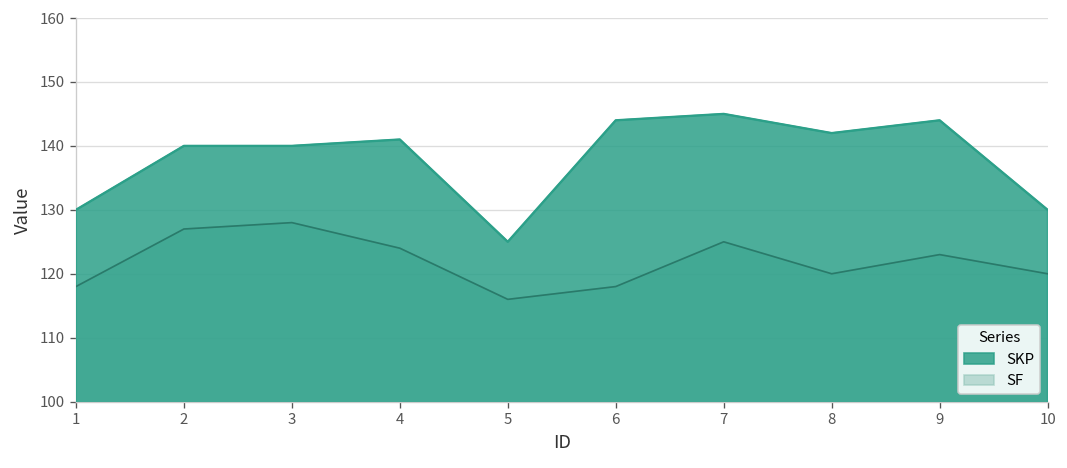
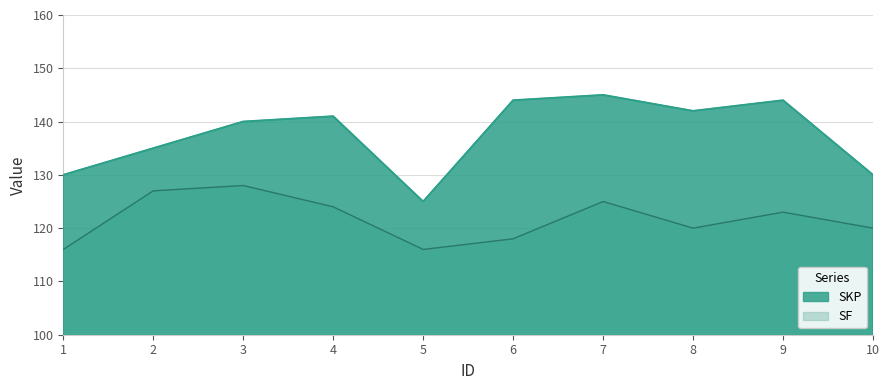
SF, 1: 118 -> 116
SKP, 2: 140 -> 135
